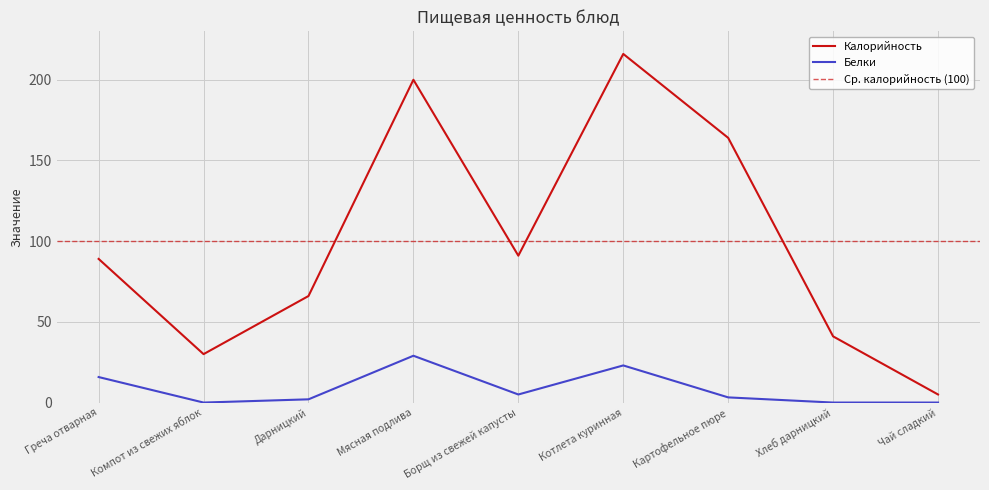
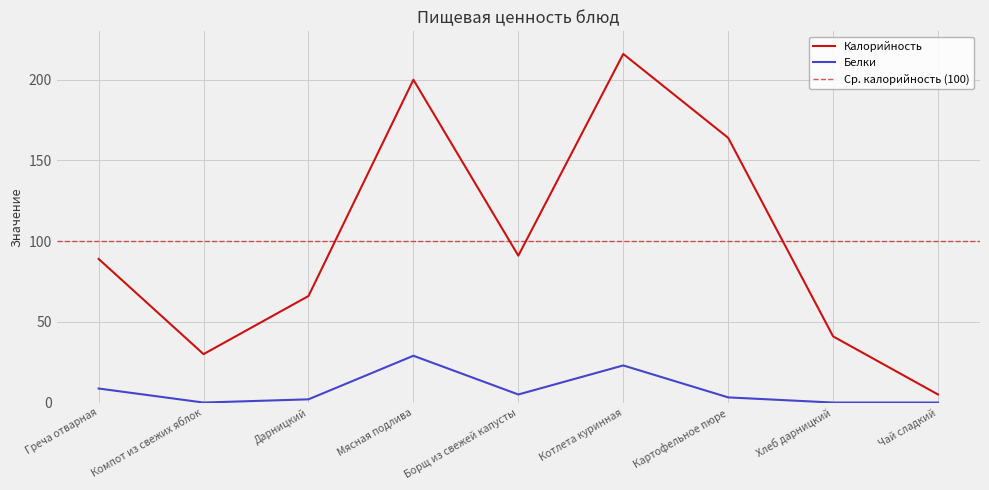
Белки, Греча отварная: 16 -> 9
